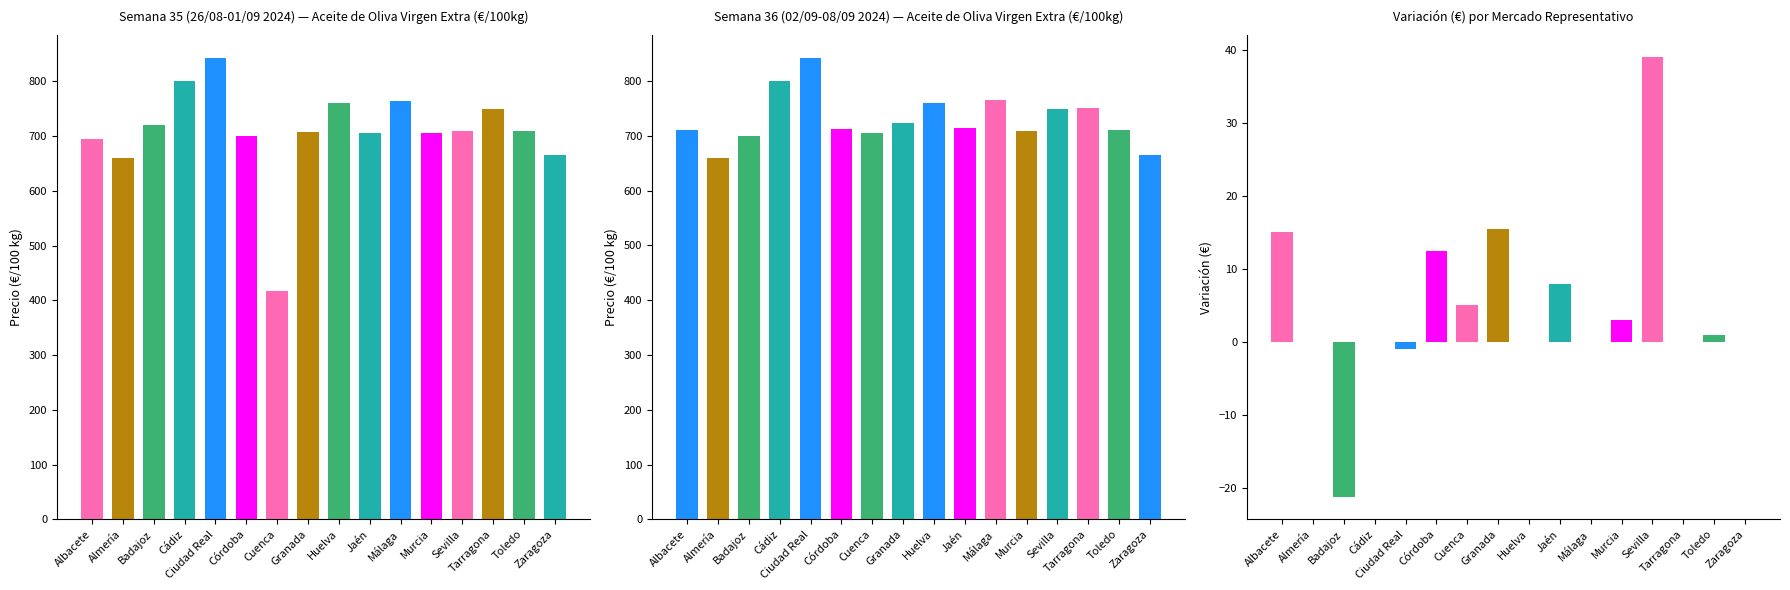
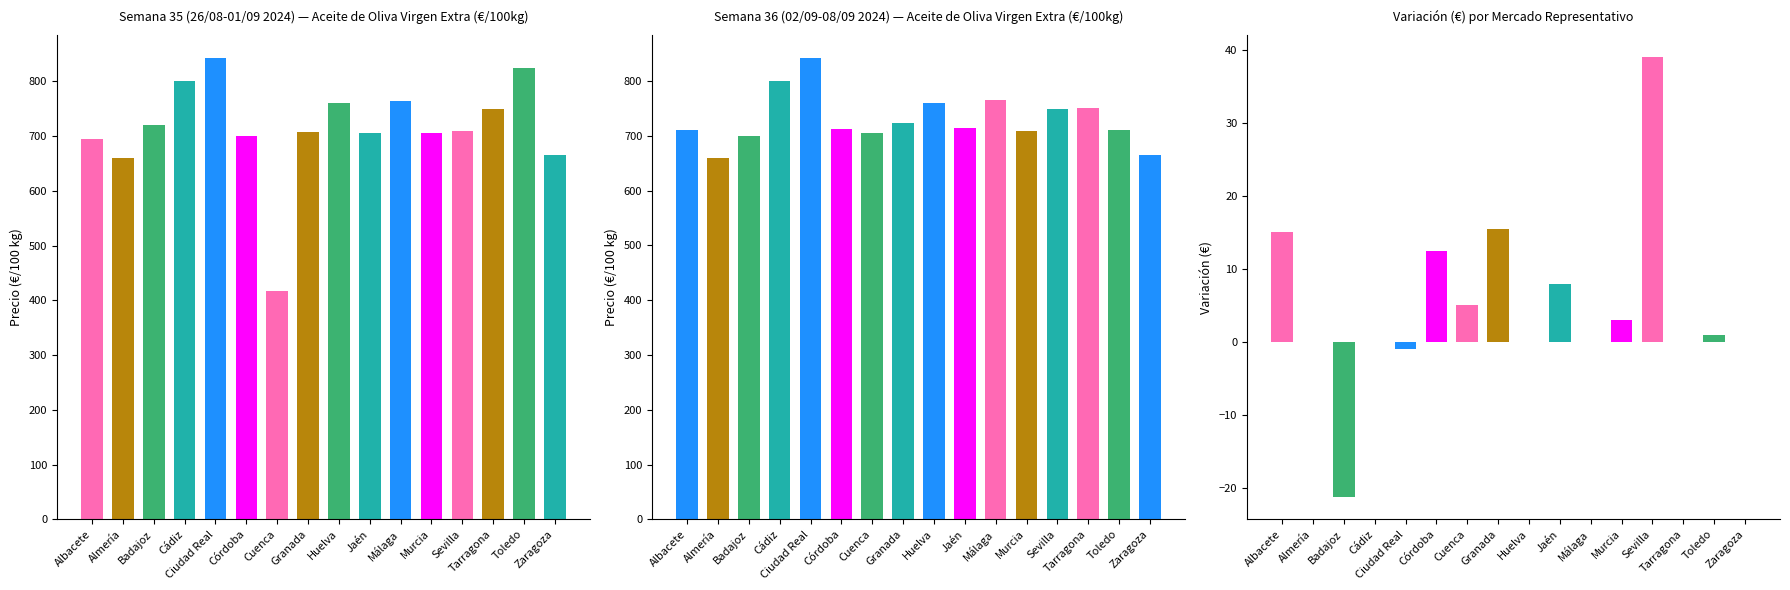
Semana 35 (26/08-01/09 2024) — Aceite de Oliva Virgen Extra (€/100kg), Toledo: 710 -> 830
